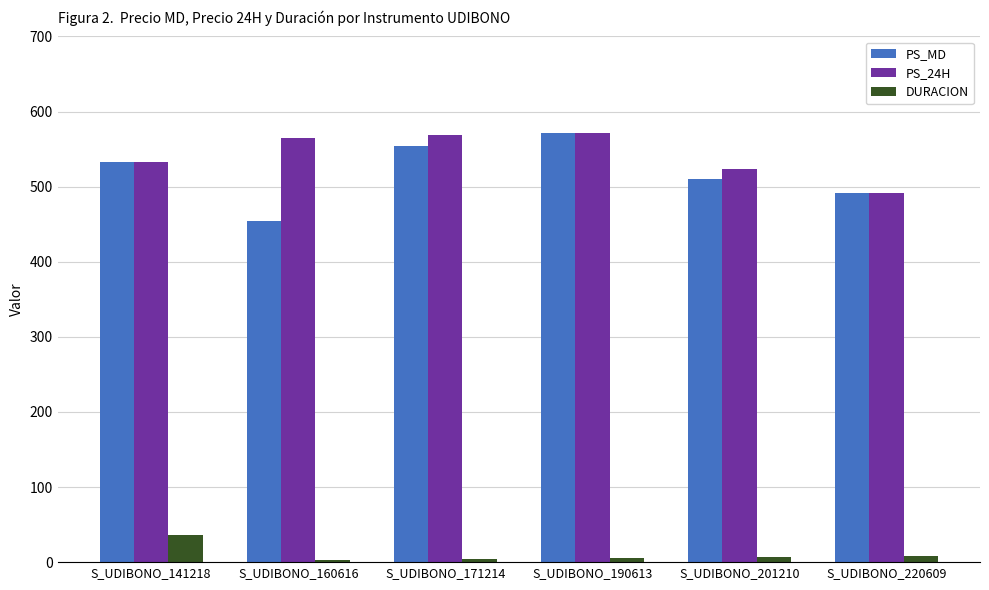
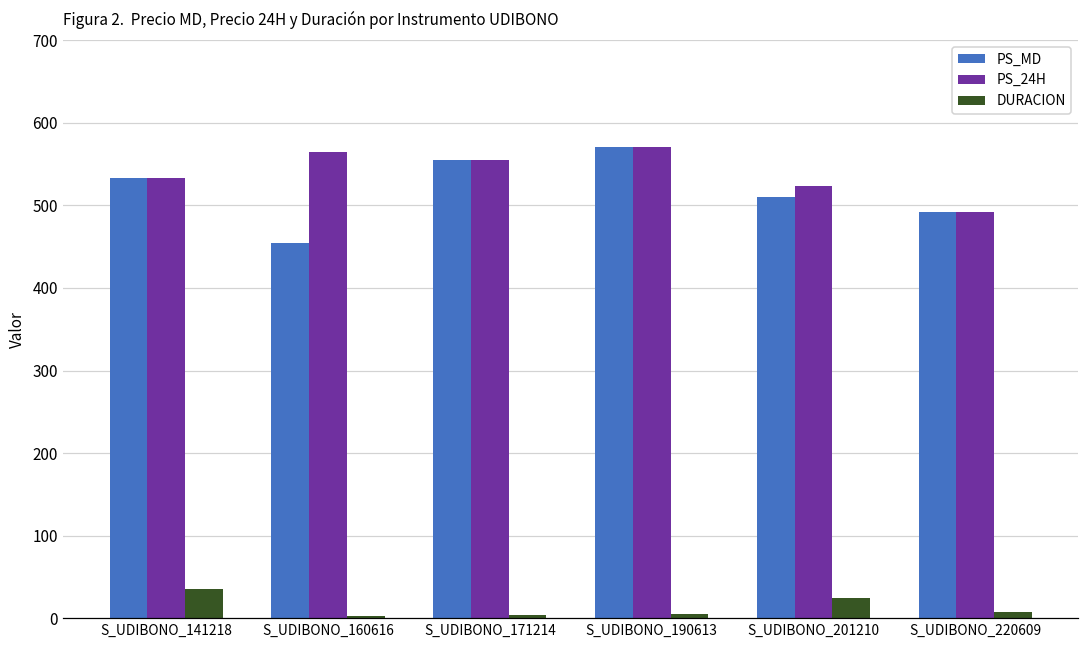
PS_24H, S_UDIBONO_171214: 570 -> 550
DURACION, S_UDIBONO_201210: 10 -> 20
